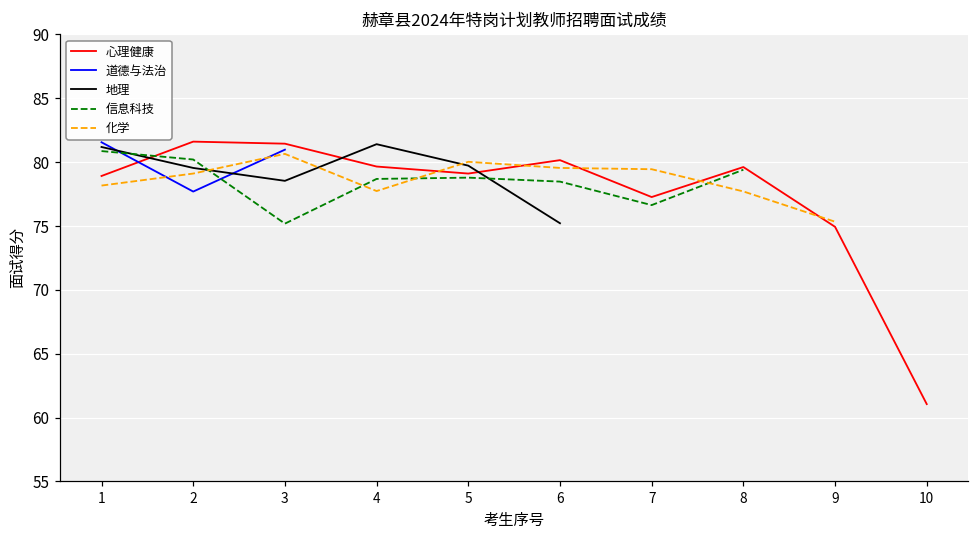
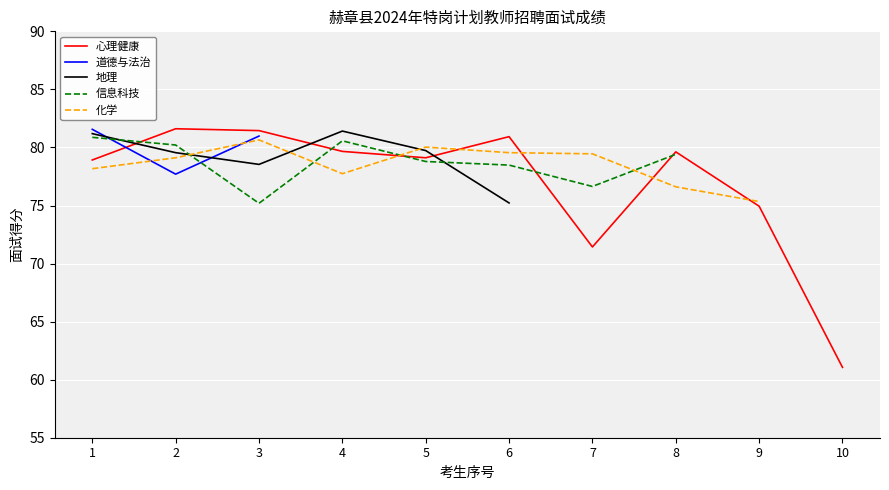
信息科技, 4: 78.7 -> 80.6
心理健康, 6: 80.2 -> 80.9
心理健康, 7: 77.3 -> 71.4
化学, 8: 77.7 -> 76.6
